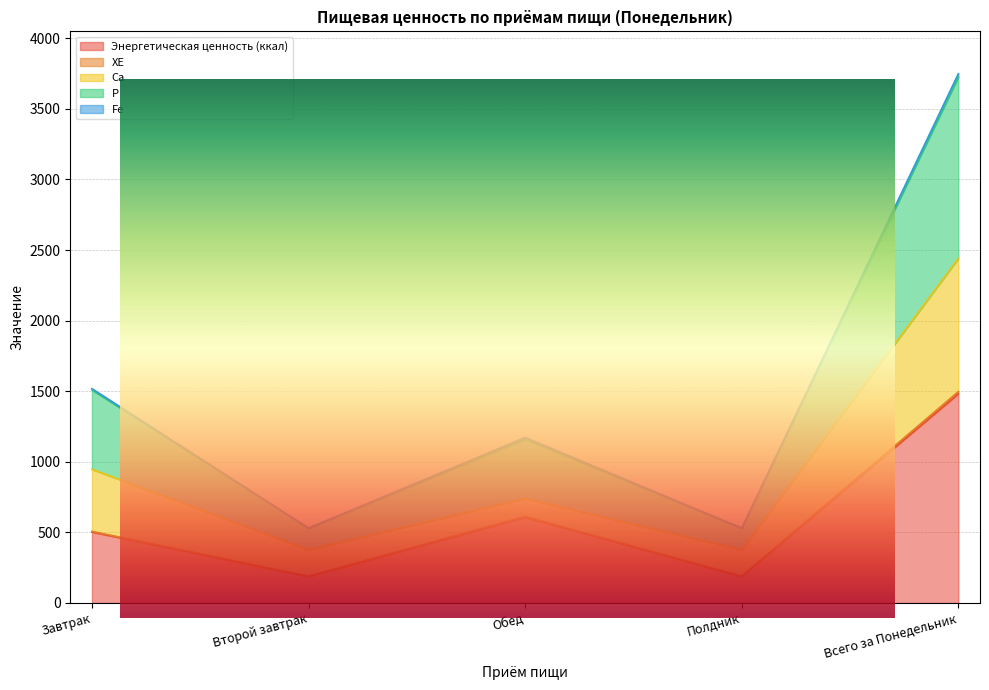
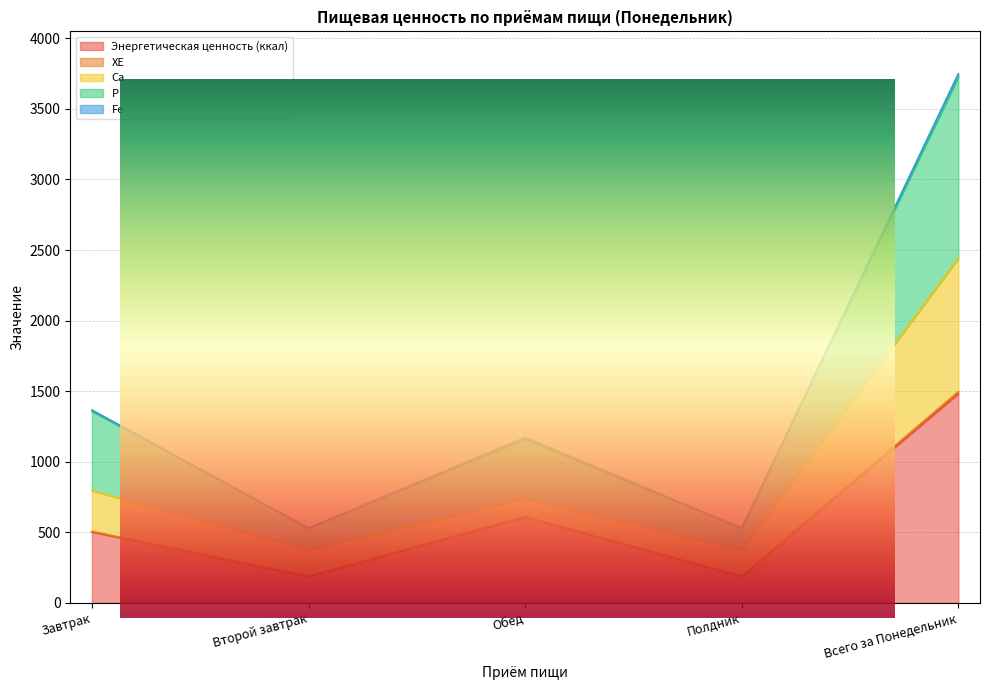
Пищевая ценность по приёмам пищи (Понедельник), Са, Завтрак: 440 -> 290
